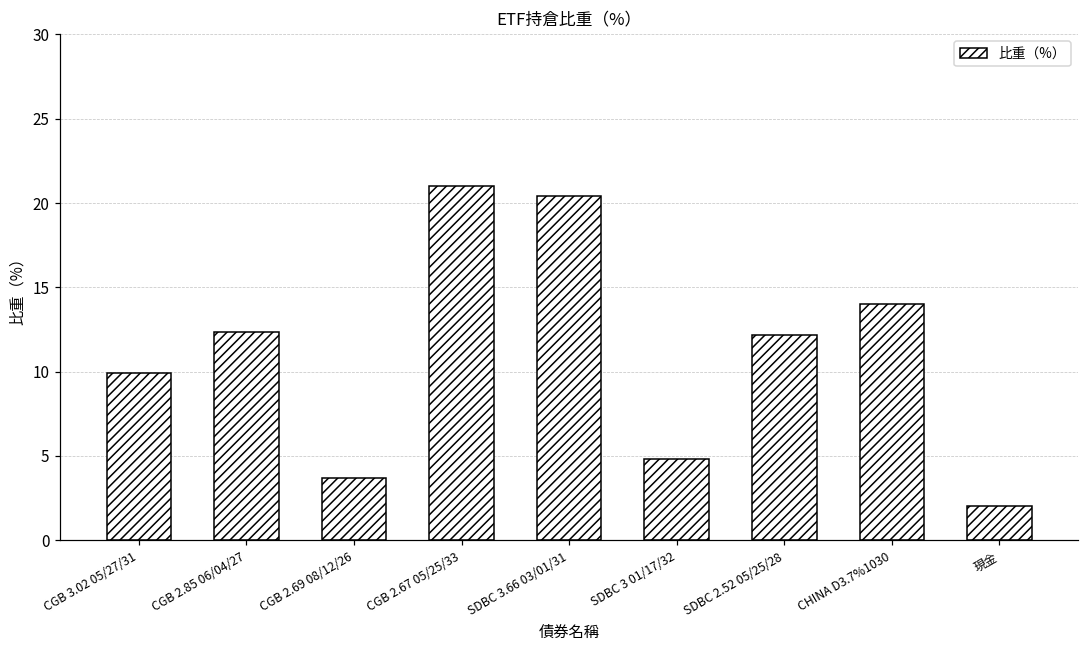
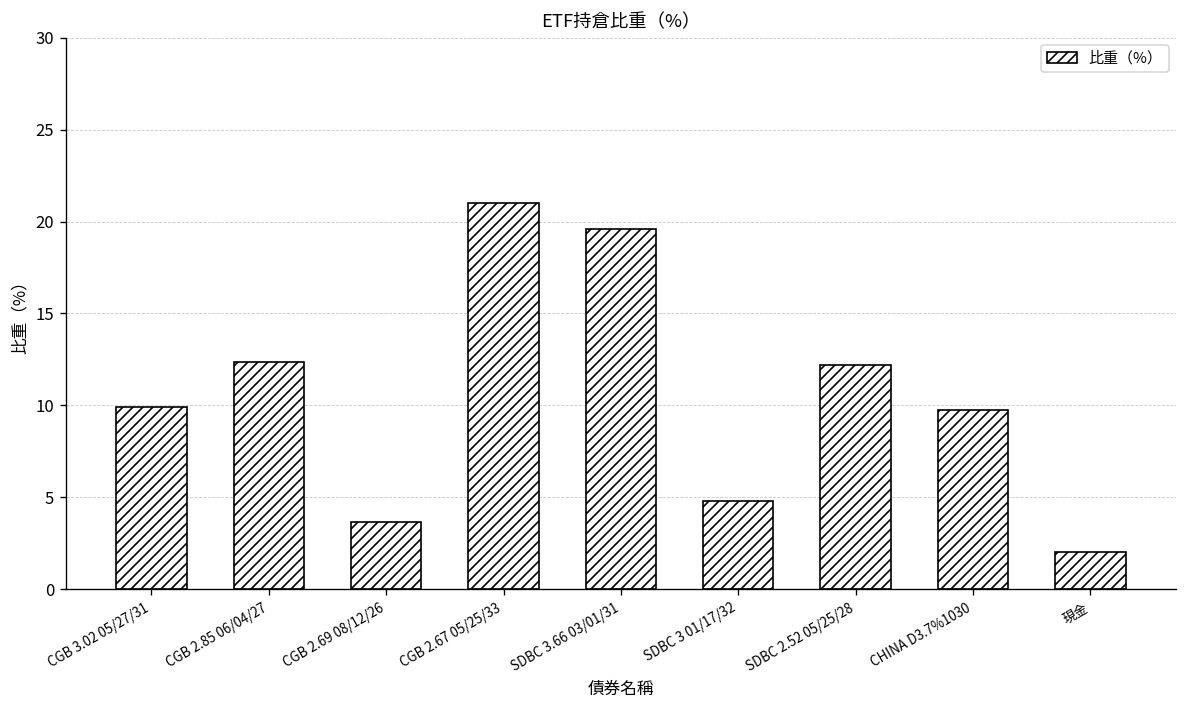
SDBC 3.66 03/01/31: 20.4 -> 19.6
CHINA D3.7%1030: 14.0 -> 9.8
